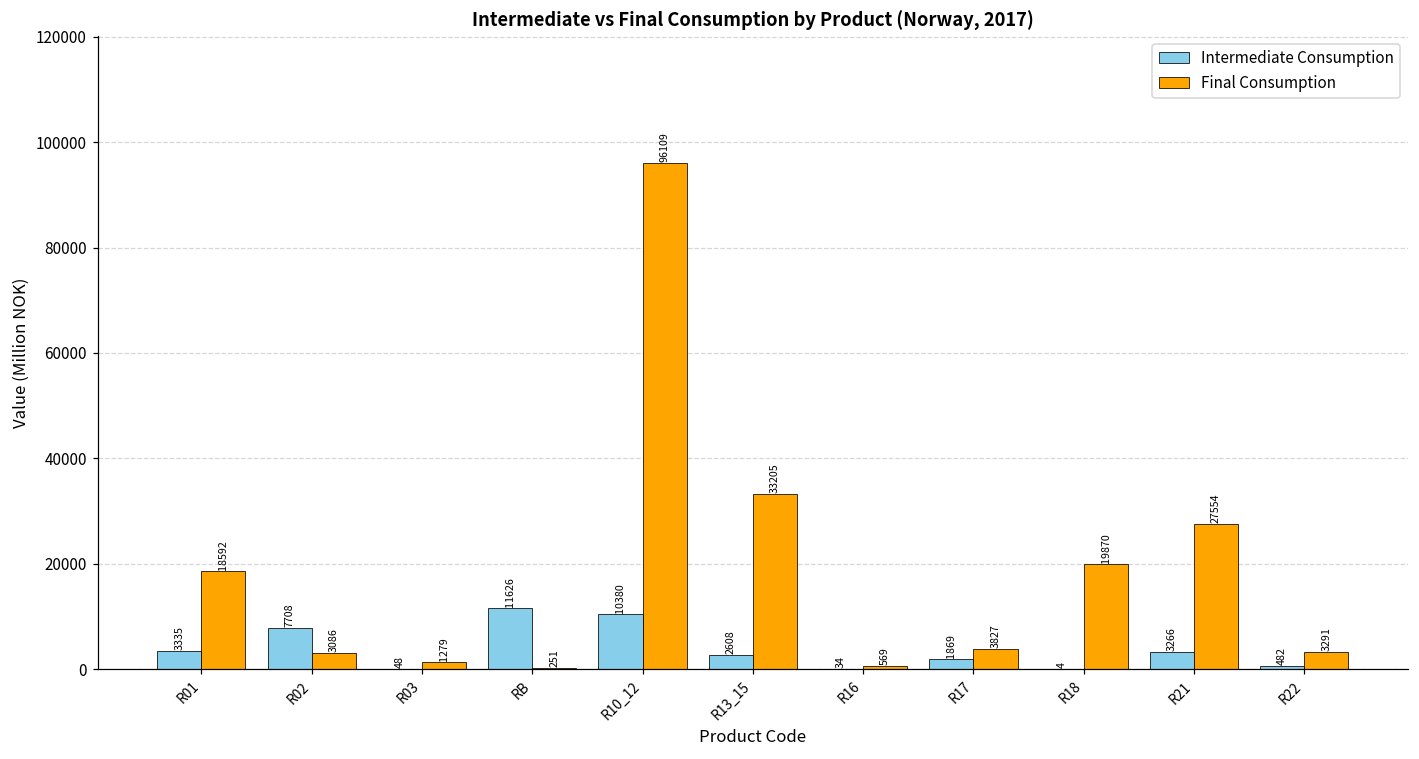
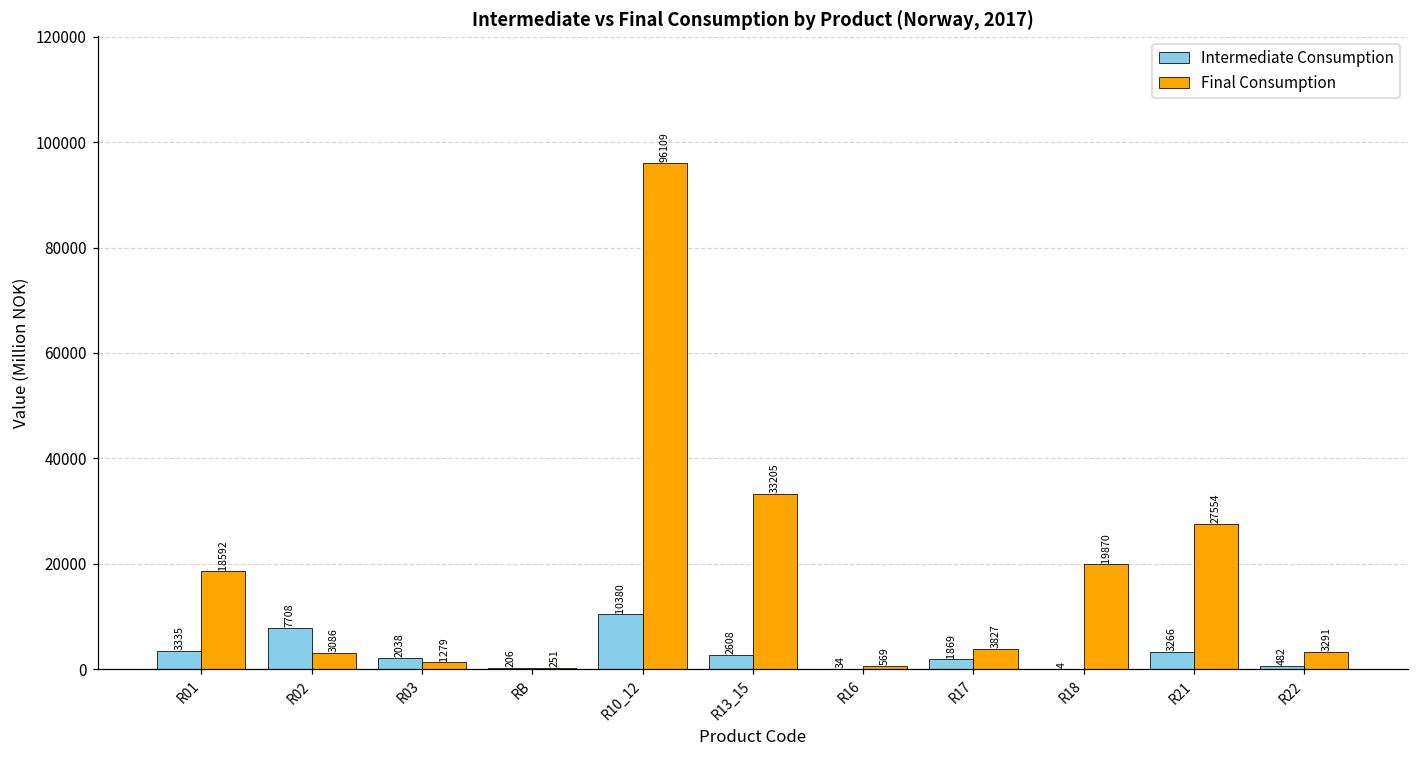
Intermediate Consumption, R03: 48 -> 2038
Intermediate Consumption, RB: 11626 -> 206
